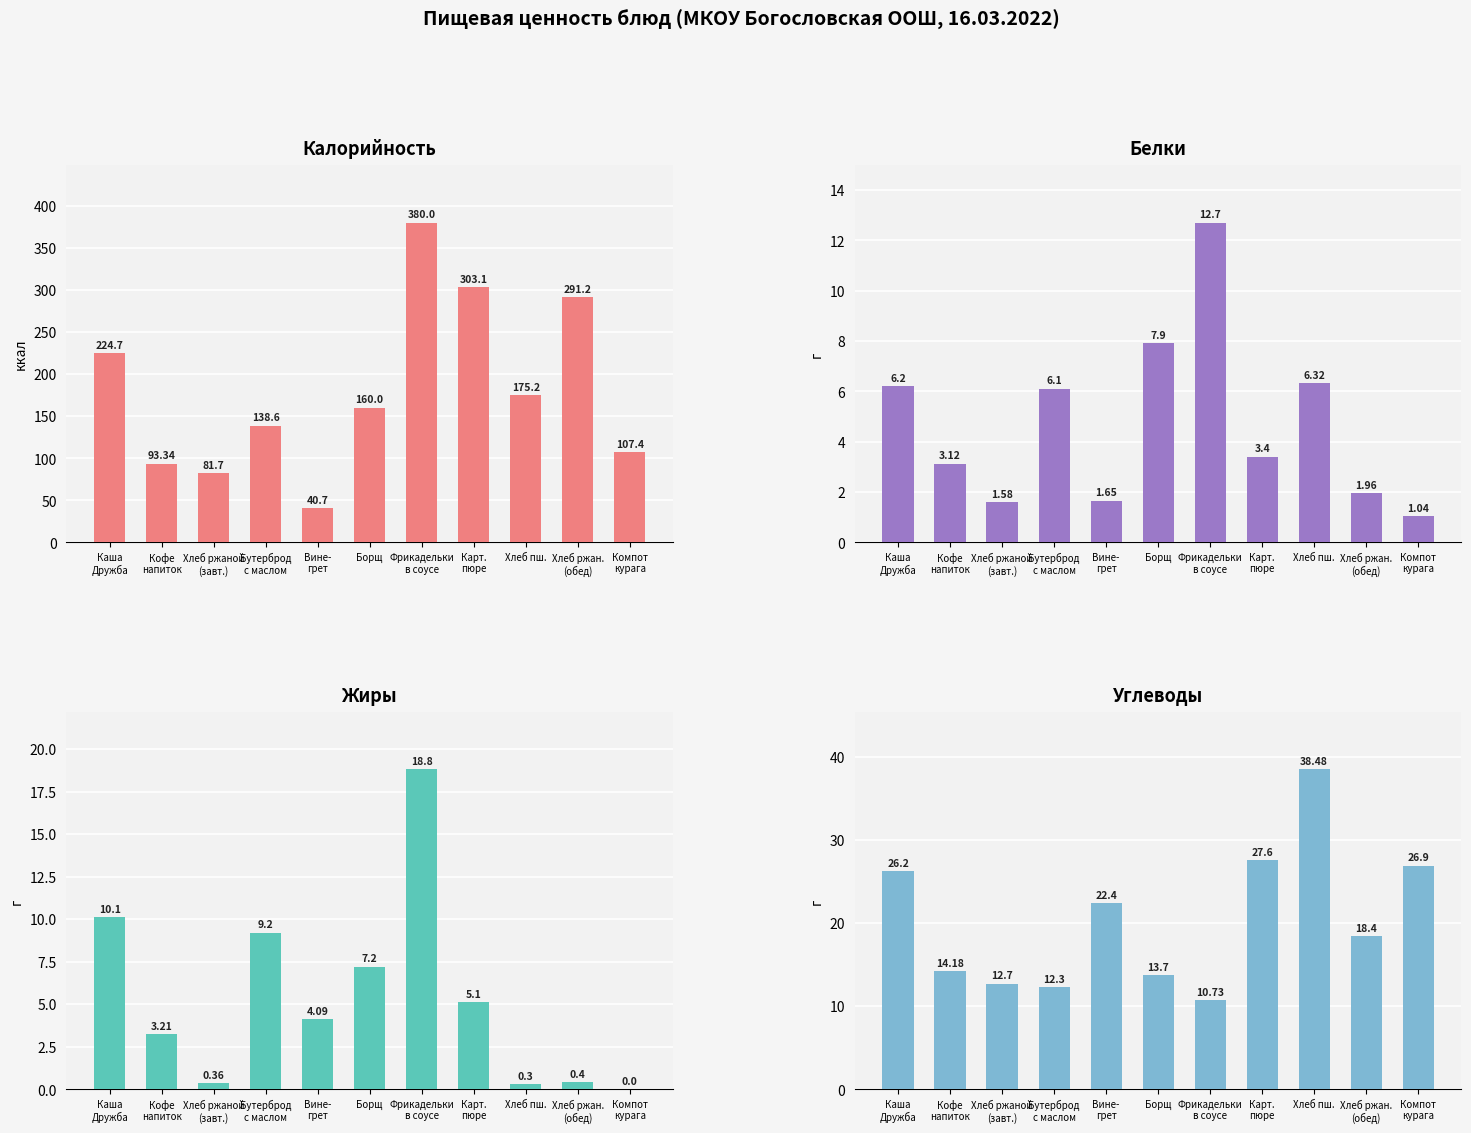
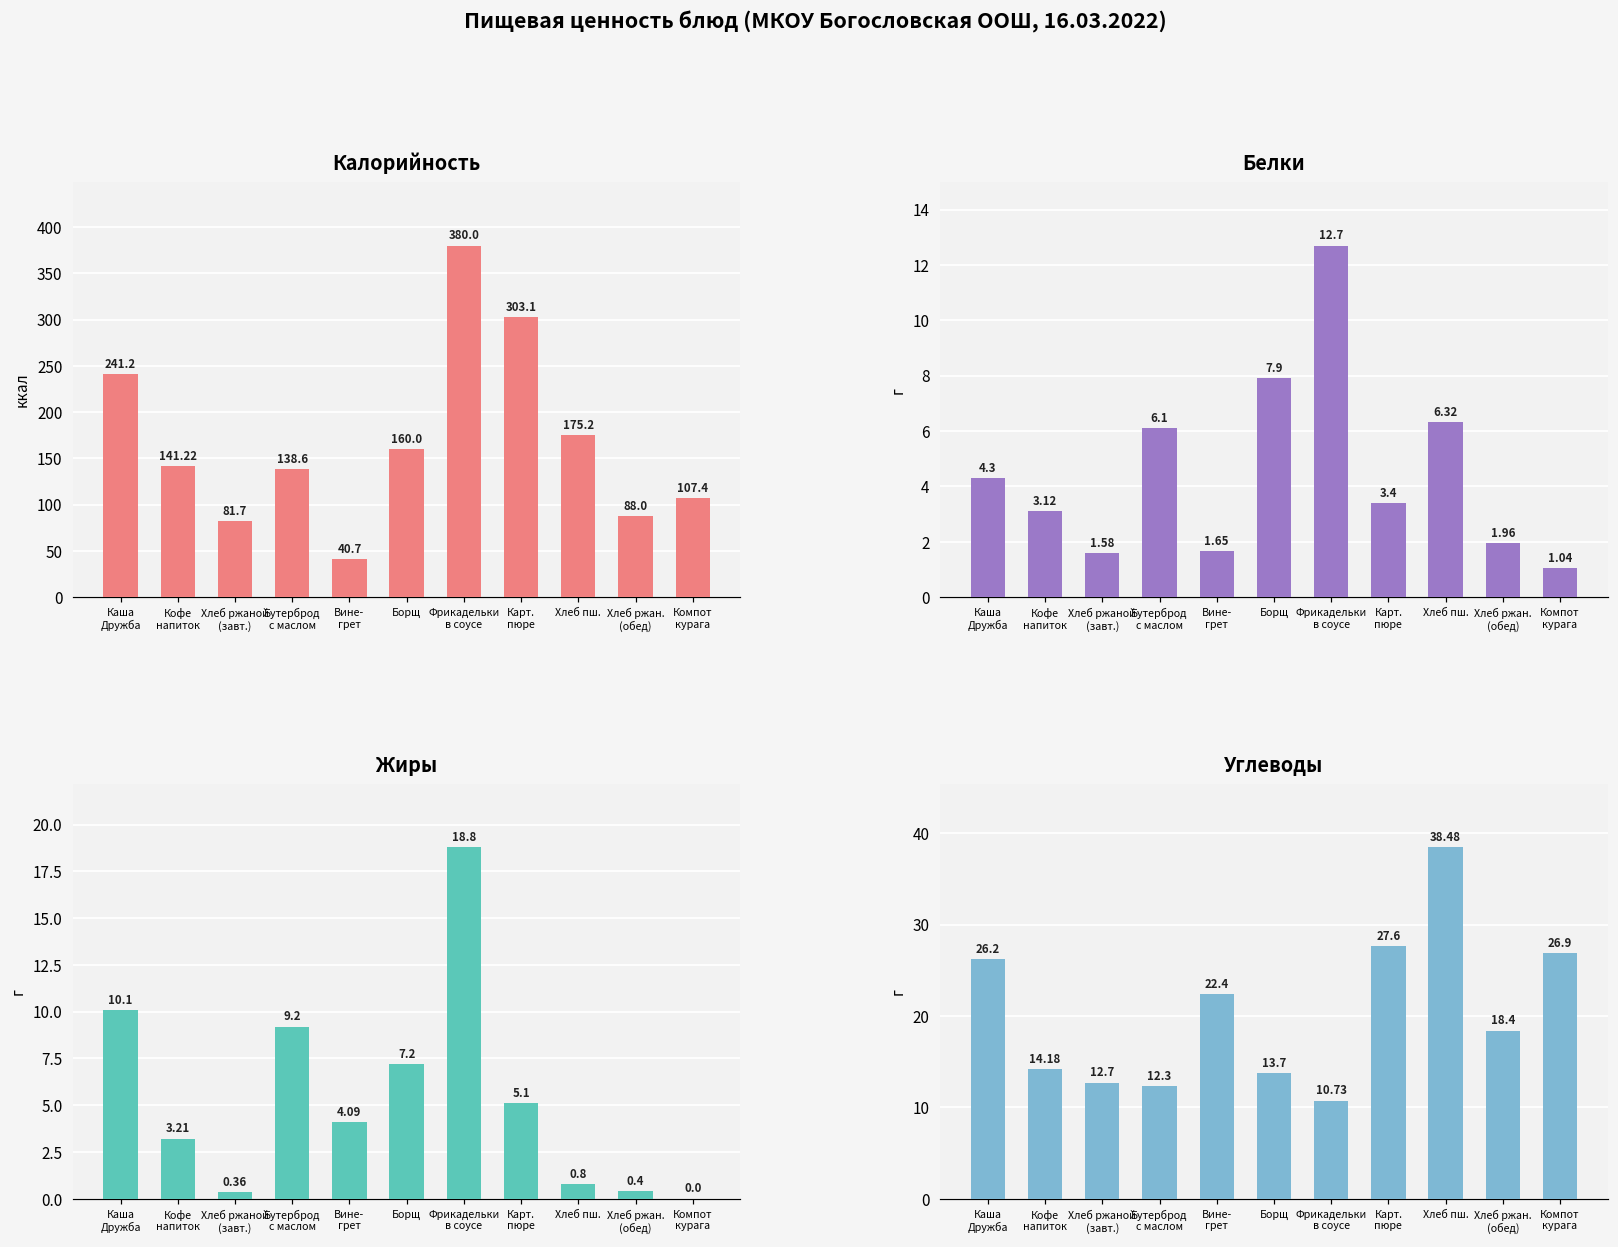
Калорийность, Каша Дружба: 224.7 -> 241.2
Калорийность, Кофе напиток: 93.34 -> 141.22
Калорийность, Хлеб ржан. (обед): 291.2 -> 88.0
Белки, Каша Дружба: 6.2 -> 4.3
Жиры, Хлеб пш.: 0.3 -> 0.8
